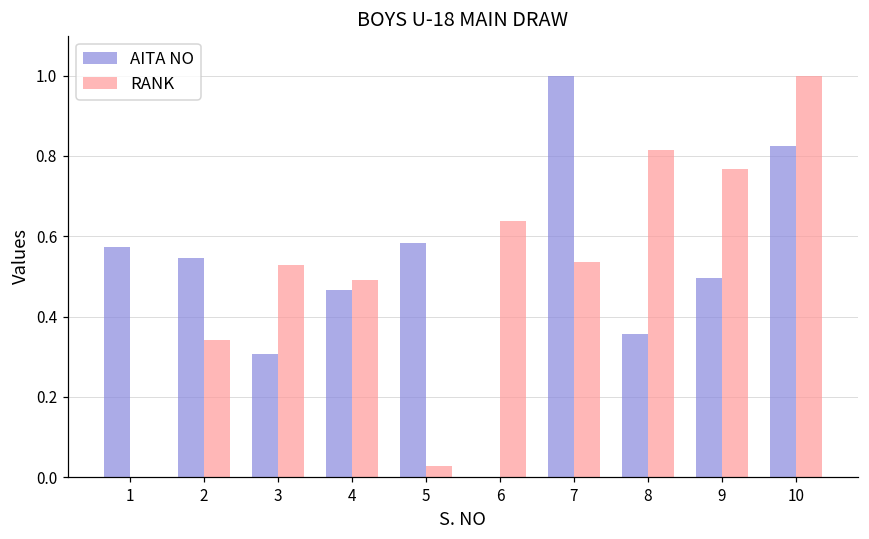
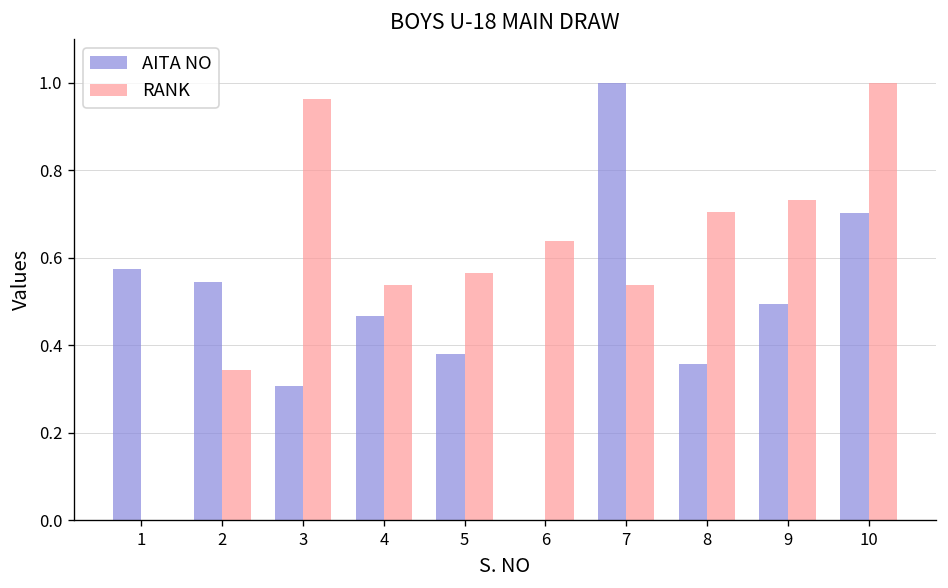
RANK, 3: 0.53 -> 0.96
RANK, 4: 0.49 -> 0.54
AITA NO, 5: 0.58 -> 0.38
RANK, 5: 0.03 -> 0.56
RANK, 8: 0.81 -> 0.70
RANK, 9: 0.77 -> 0.73
AITA NO, 10: 0.82 -> 0.70
